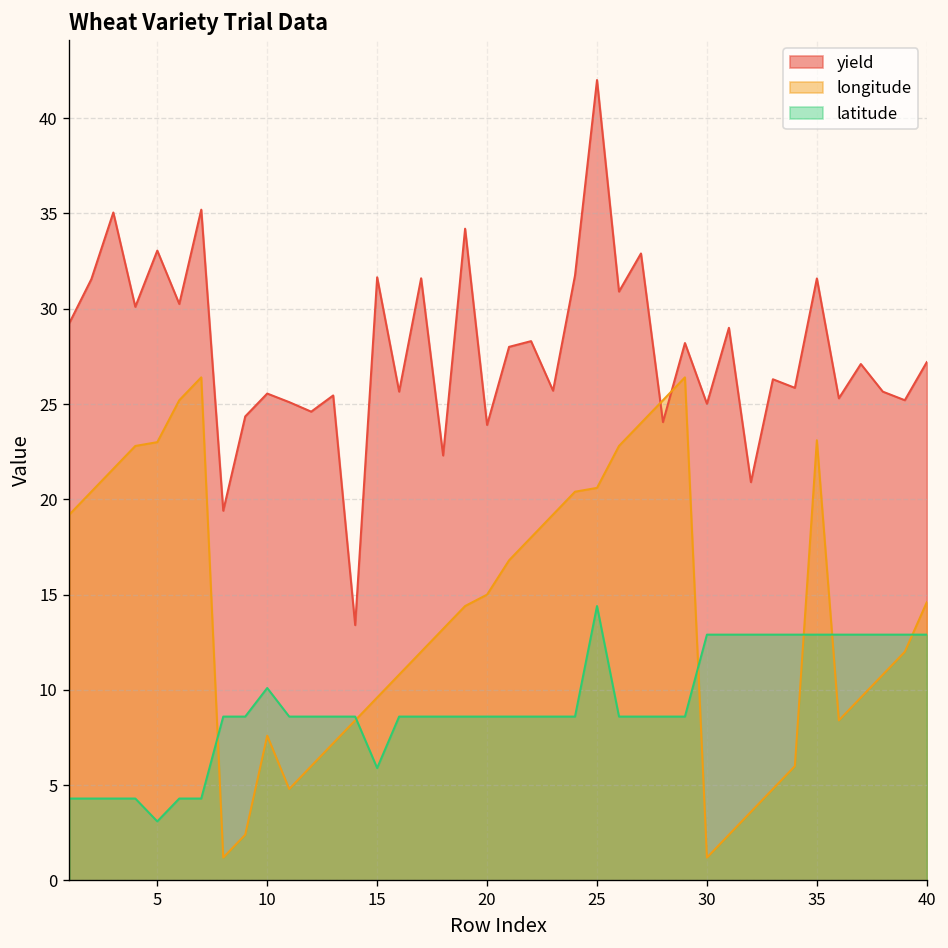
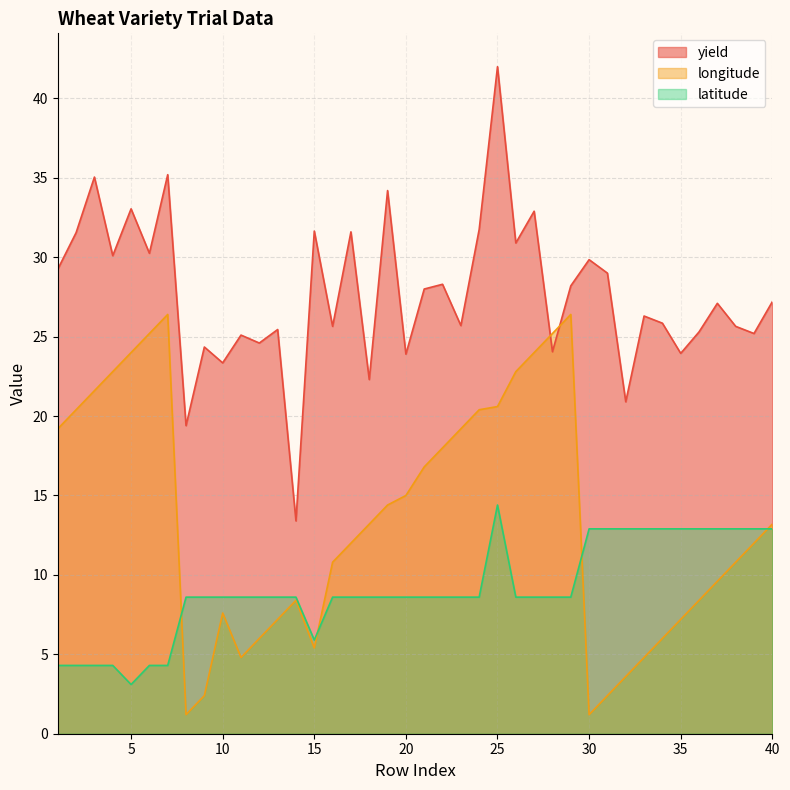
longitude, 5: 23 -> 24
yield, 10: 25.6 -> 23.4
latitude, 10: 10.1 -> 8.6
longitude, 15: 9.6 -> 5.4
yield, 30: 25.0 -> 29.9
yield, 35: 31.6 -> 24.0
longitude, 35: 23.1 -> 7.2
longitude, 40: 14.6 -> 13.2
